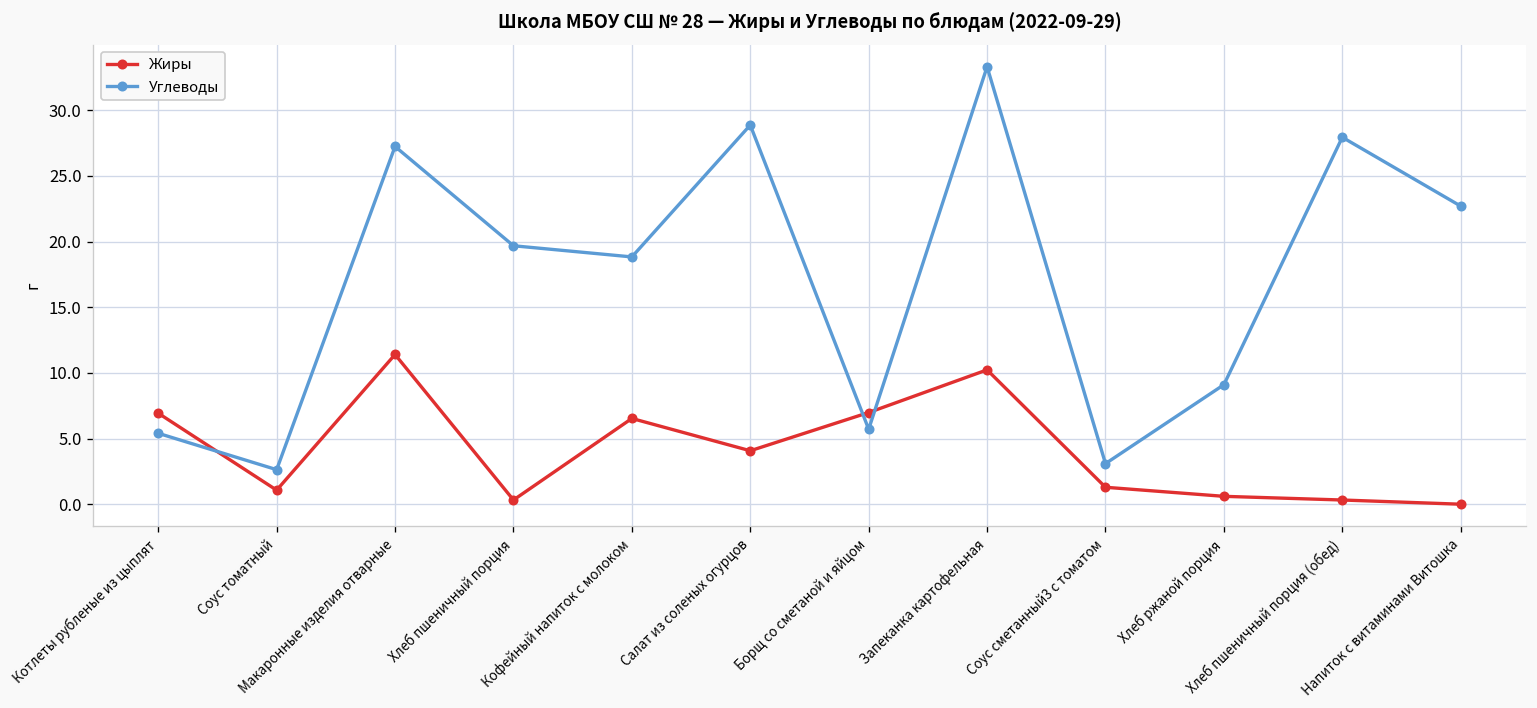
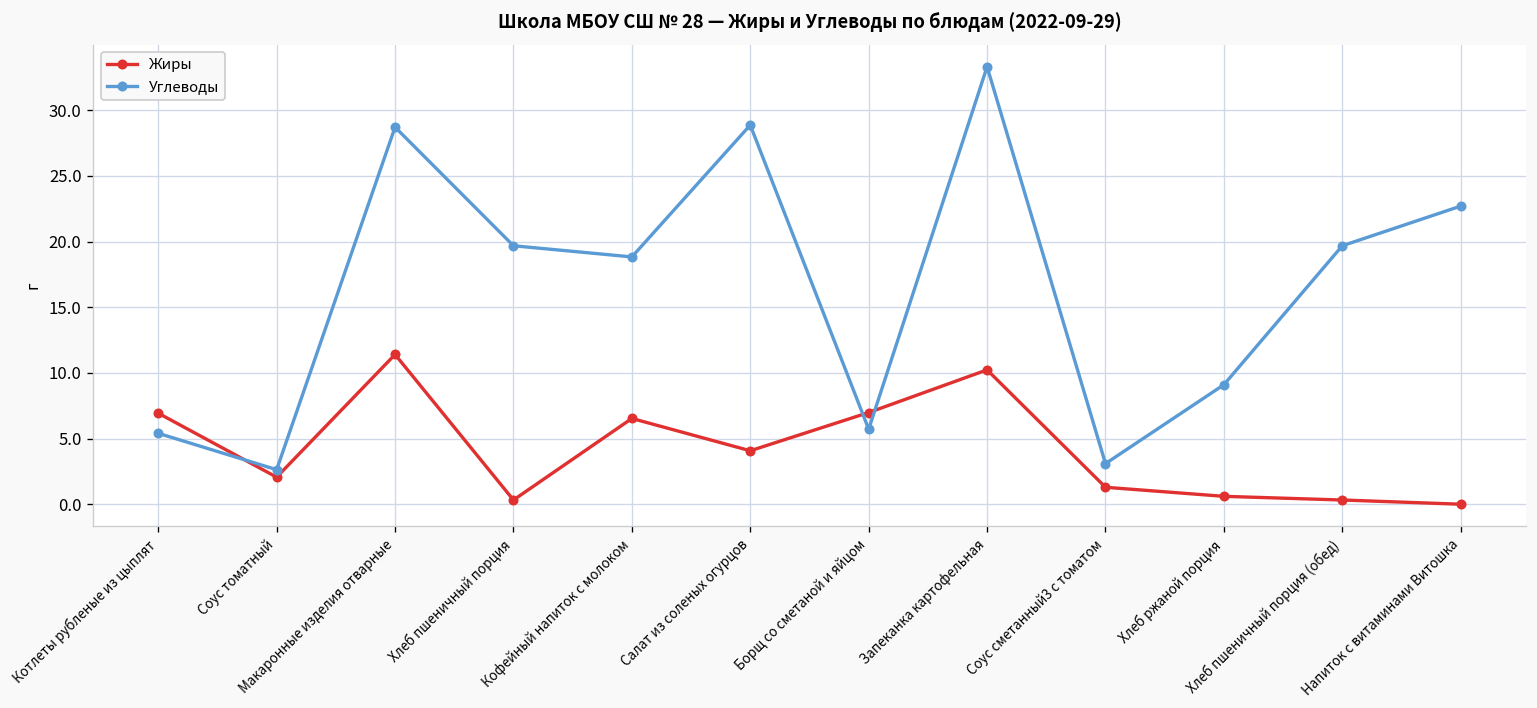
Жиры, Соус томатный: 1.1 -> 2.1
Углеводы, Макаронные изделия отварные: 27.2 -> 28.7
Углеводы, Хлеб пшеничный порция (обед): 27.9 -> 19.7
